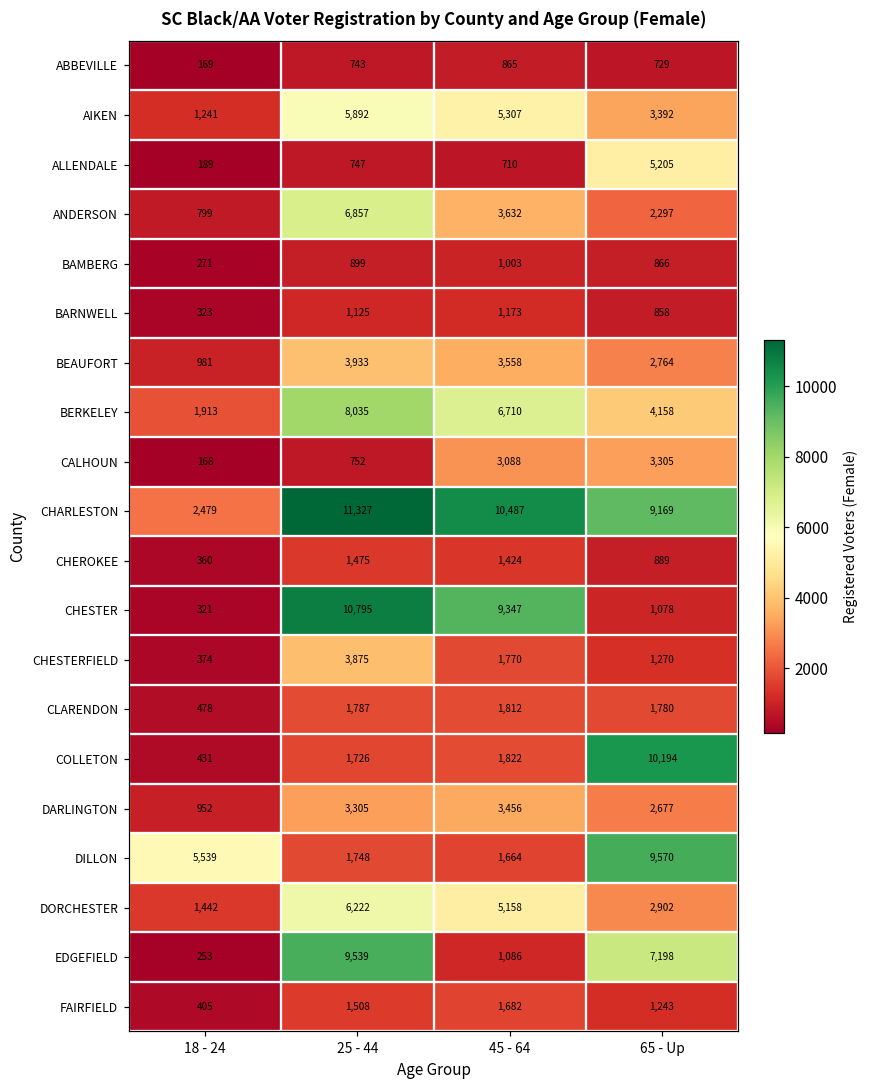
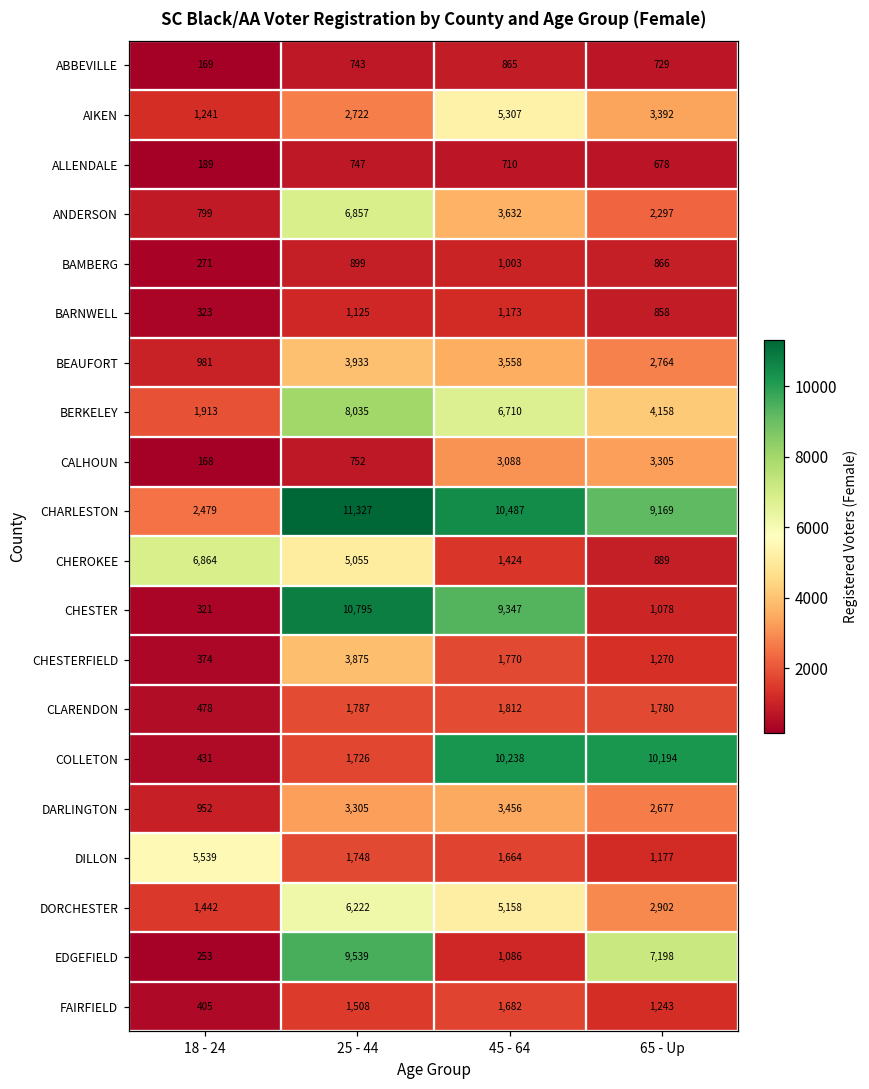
AIKEN, 25 - 44: 5,892 -> 2,722
ALLENDALE, 65 - Up: 5,205 -> 678
CHEROKEE, 18 - 24: 360 -> 6,864
CHEROKEE, 25 - 44: 1,475 -> 5,055
COLLETON, 45 - 64: 1,822 -> 10,238
DILLON, 65 - Up: 9,570 -> 1,177
